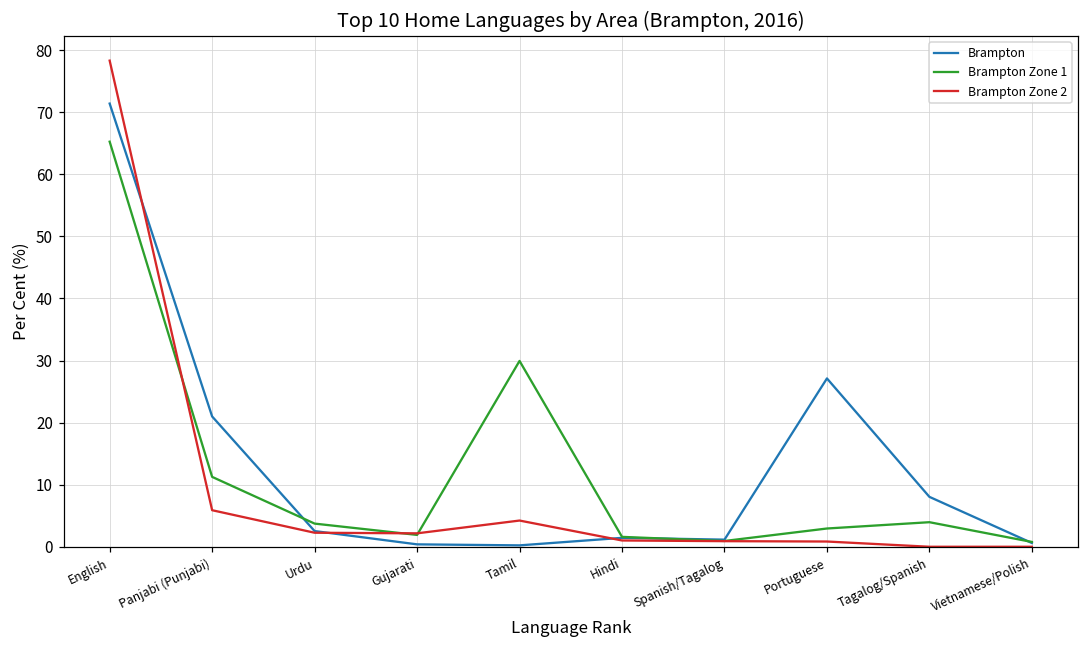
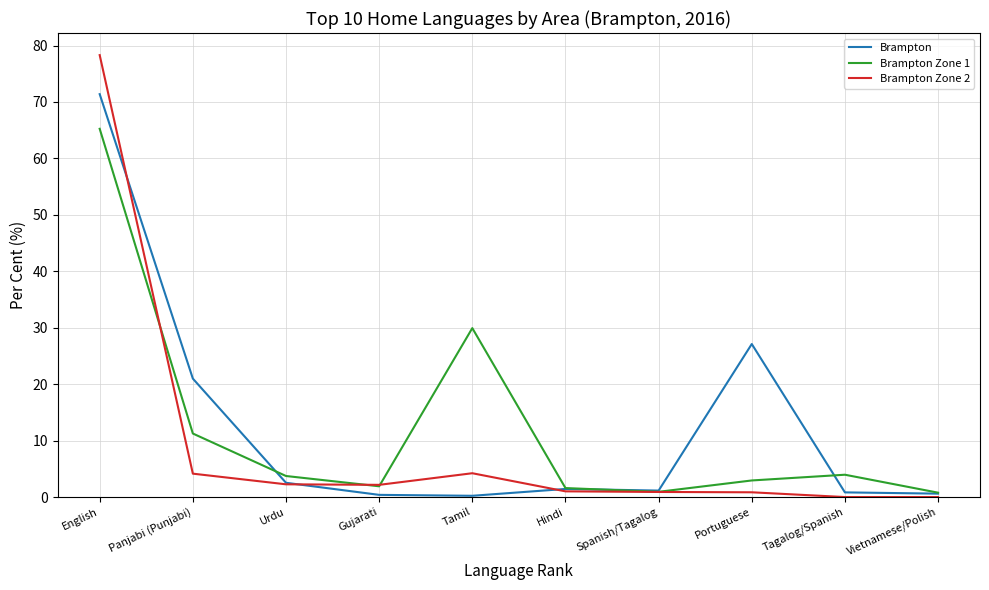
Brampton Zone 2, Panjabi (Punjabi): 6 -> 4
Brampton, Tagalog/Spanish: 8 -> 1
